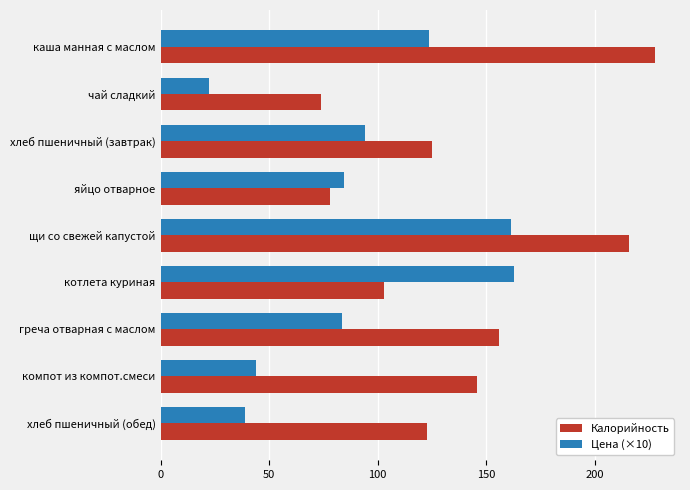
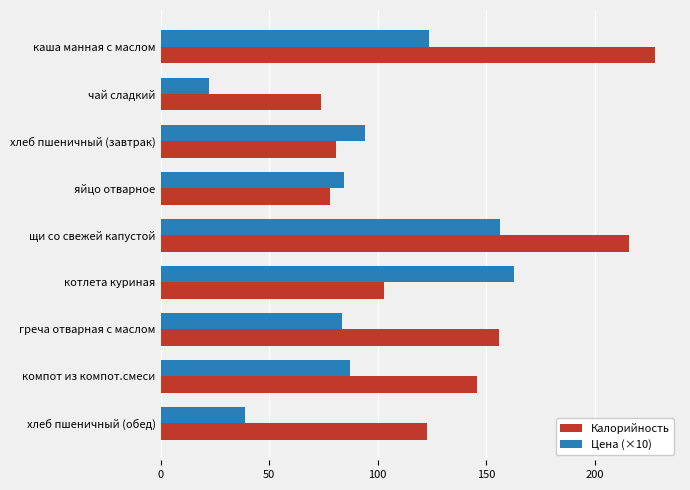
Калорийность, хлеб пшеничный (завтрак): 125 -> 81
Цена (×10), щи со свежей капустой: 162 -> 157
Цена (×10), компот из компот.смеси: 44 -> 87
